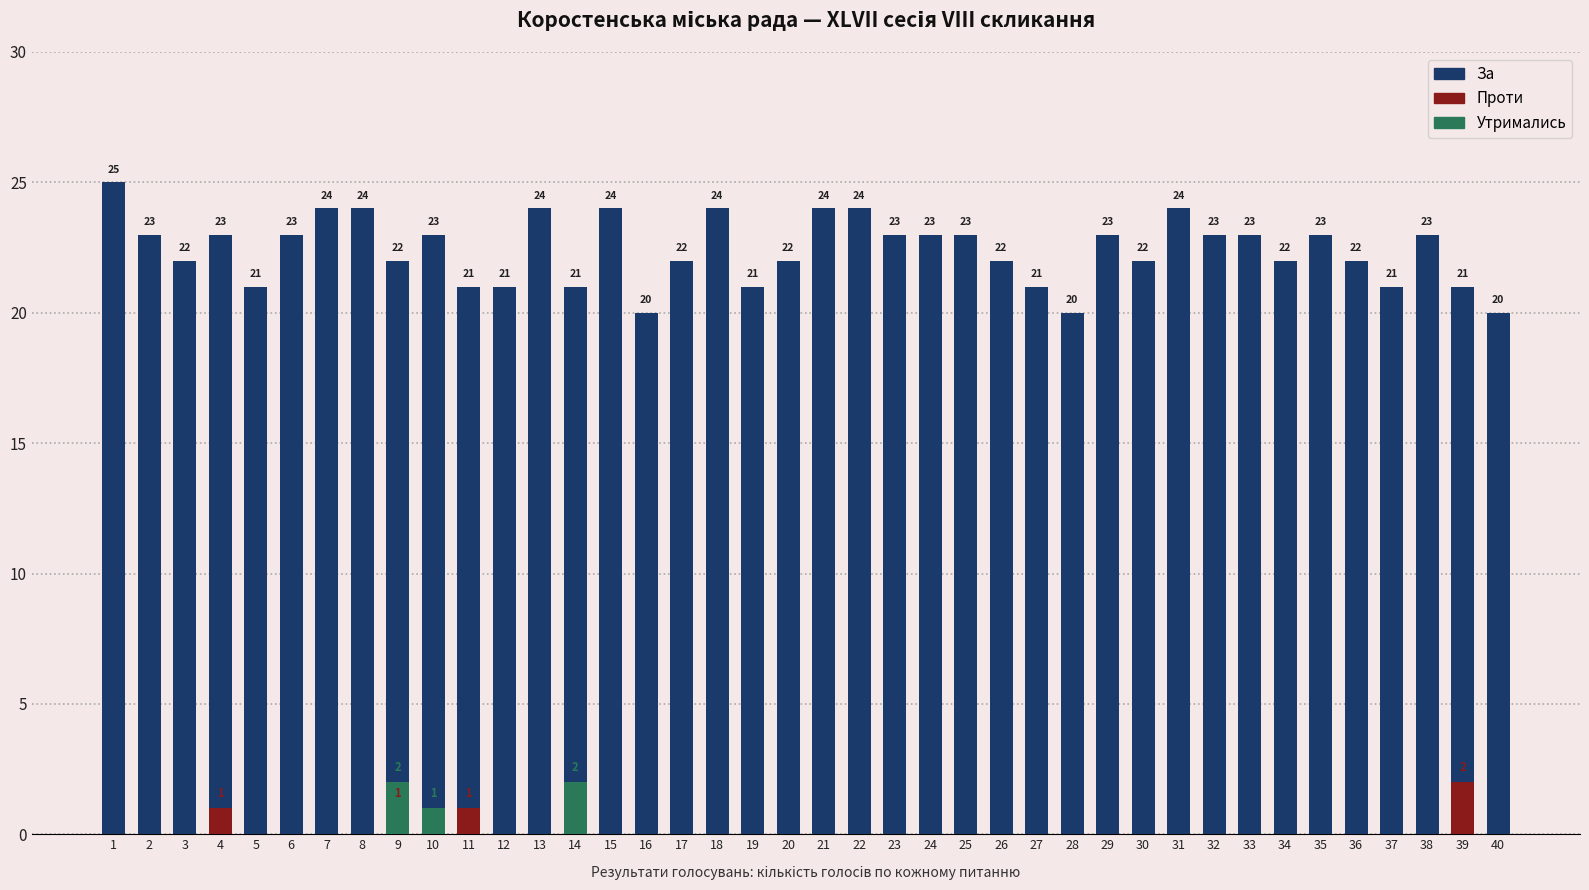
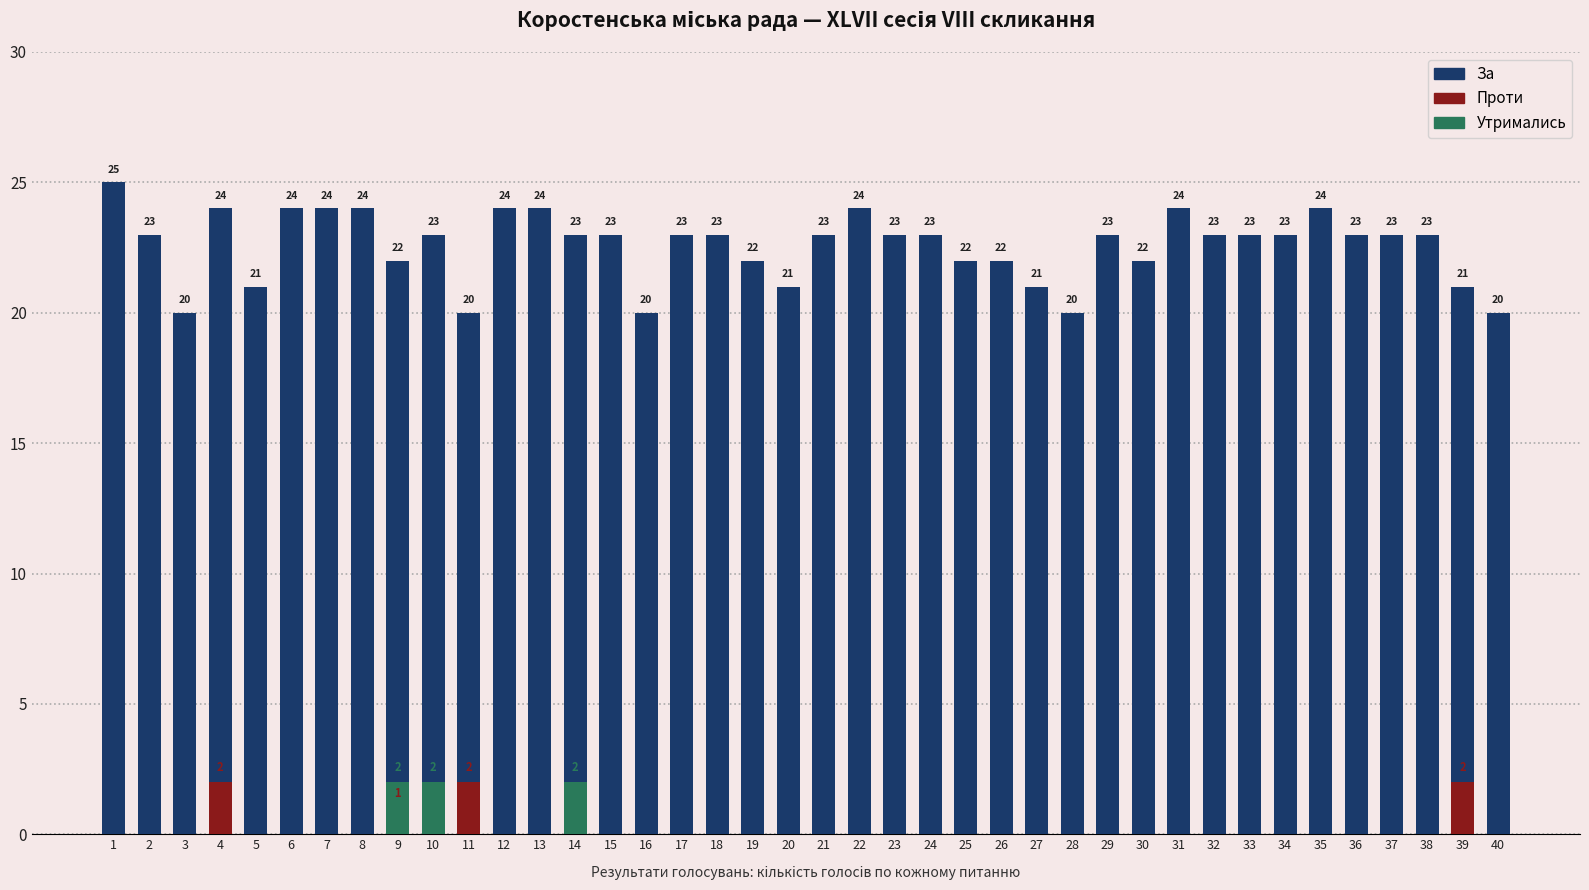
За, 3: 22 -> 20
За, 4: 23 -> 24
Проти, 4: 1 -> 2
За, 6: 23 -> 24
Утримались, 10: 1 -> 2
За, 11: 21 -> 20
Проти, 11: 1 -> 2
За, 12: 21 -> 24
За, 14: 21 -> 23
За, 15: 24 -> 23
За, 17: 22 -> 23
За, 18: 24 -> 23
За, 19: 21 -> 22
За, 20: 22 -> 21
За, 21: 24 -> 23
За, 25: 23 -> 22
За, 34: 22 -> 23
За, 35: 23 -> 24
За, 36: 22 -> 23
За, 37: 21 -> 23
